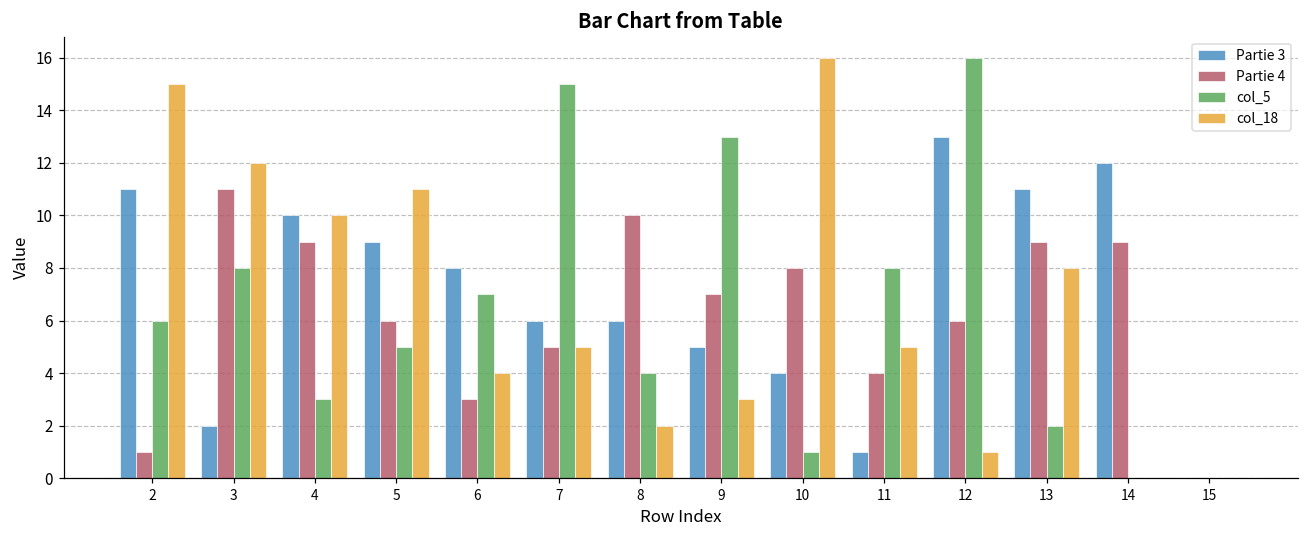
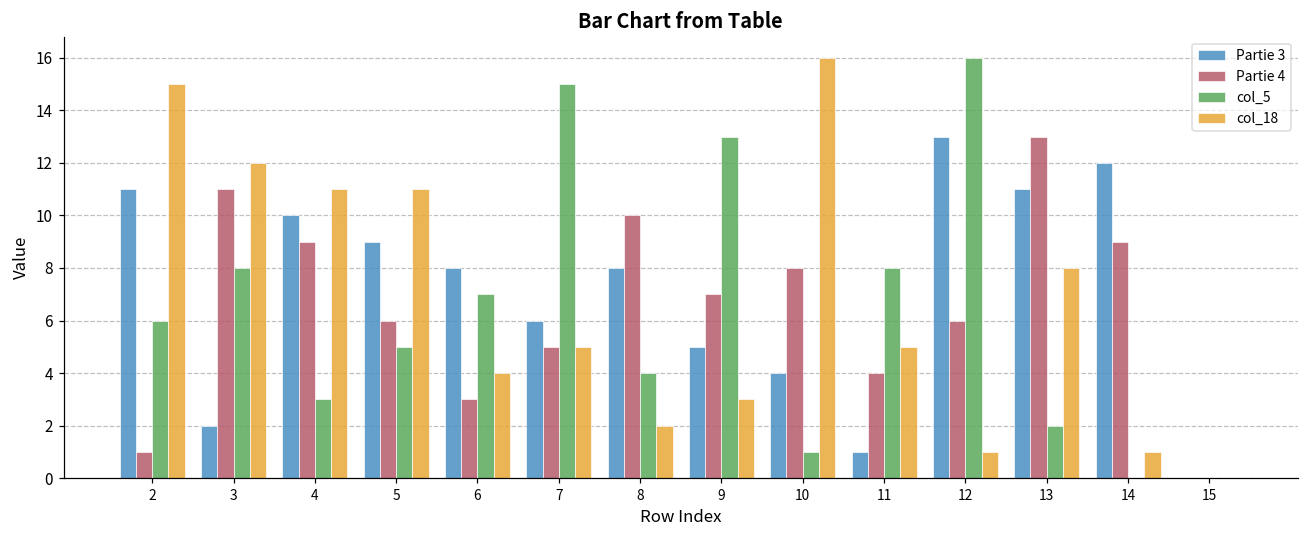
col_18, 4: 10 -> 11
Partie 3, 8: 6 -> 8
Partie 4, 13: 9 -> 13
col_18, 14: 0 -> 1
